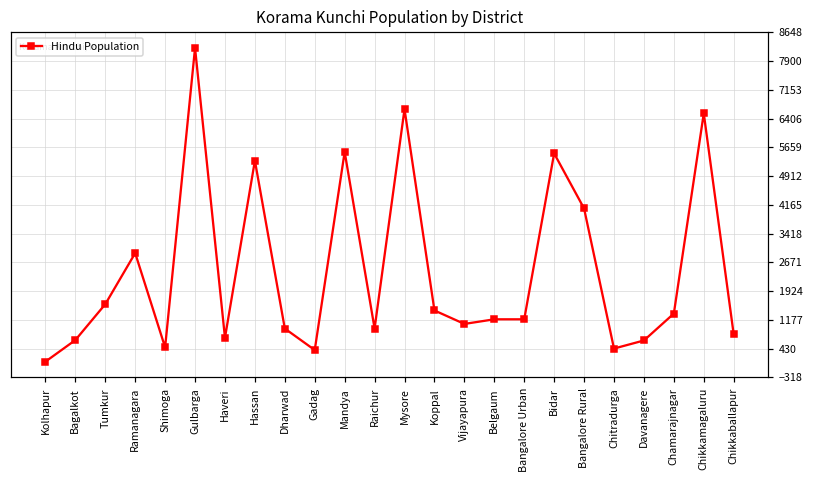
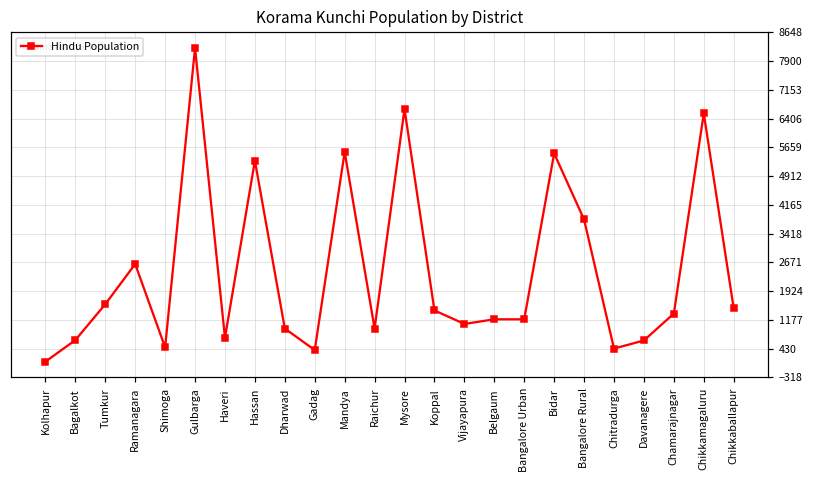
Ramanagara: 2900 -> 2600
Bangalore Rural: 4100 -> 3800
Chikkaballapur: 800 -> 1500
